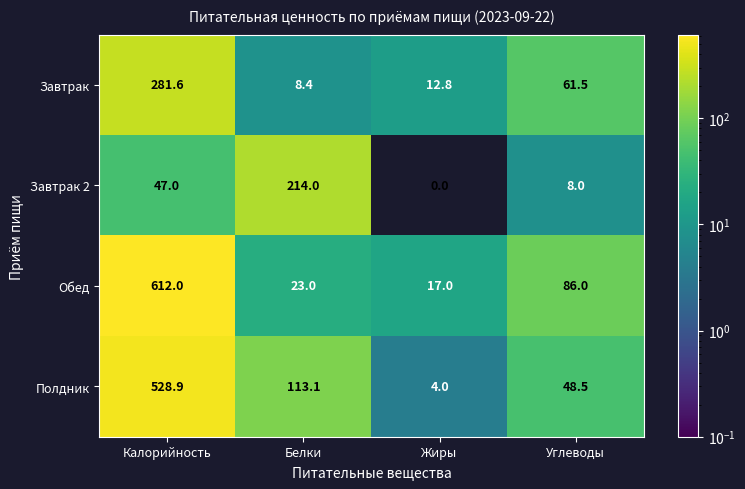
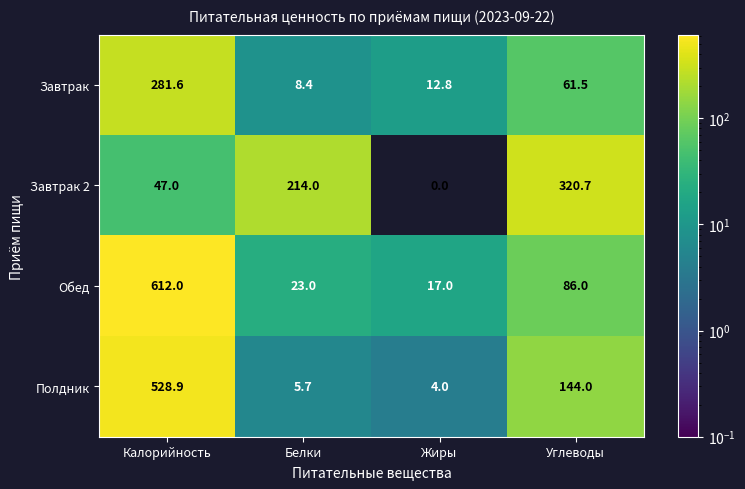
Завтрак 2, Углеводы: 8.0 -> 320.7
Полдник, Белки: 113.1 -> 5.7
Полдник, Углеводы: 48.5 -> 144.0
